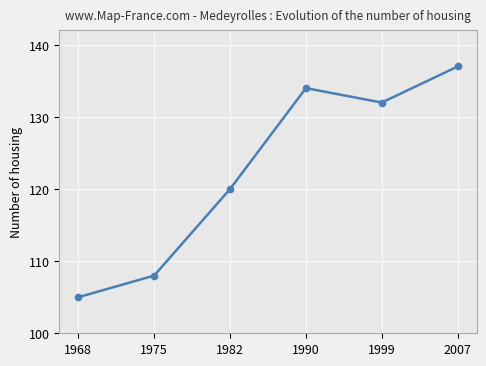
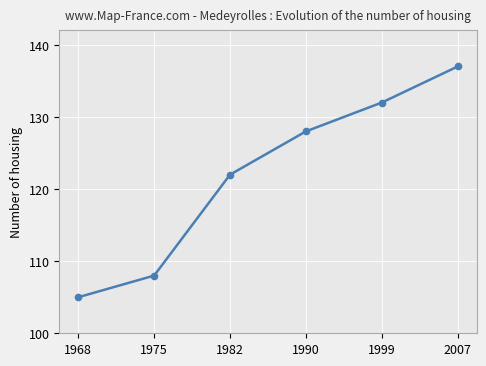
1982: 120 -> 122
1990: 134 -> 128
